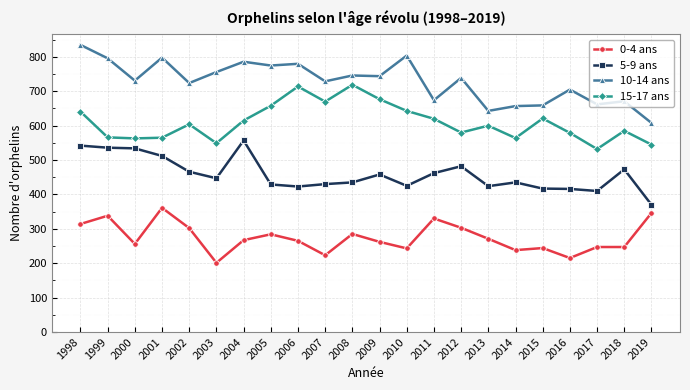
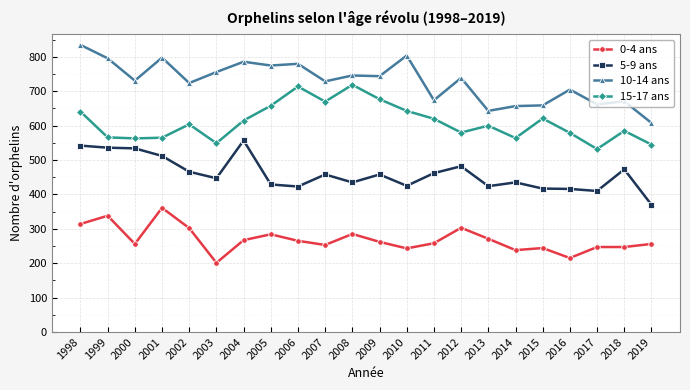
0-4 ans, 2007: 220 -> 250
5-9 ans, 2007: 430 -> 460
0-4 ans, 2011: 330 -> 260
0-4 ans, 2019: 350 -> 260
